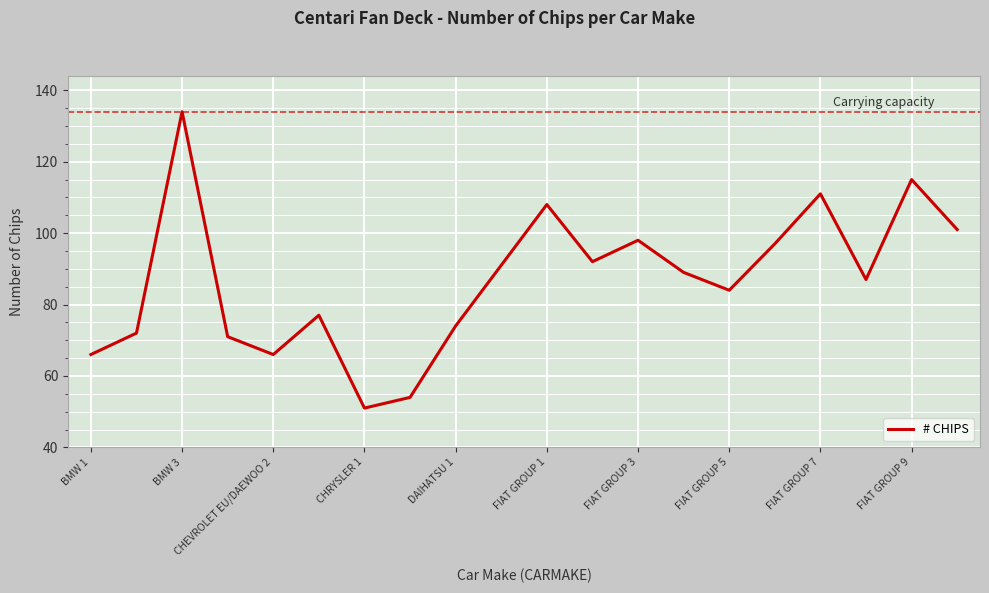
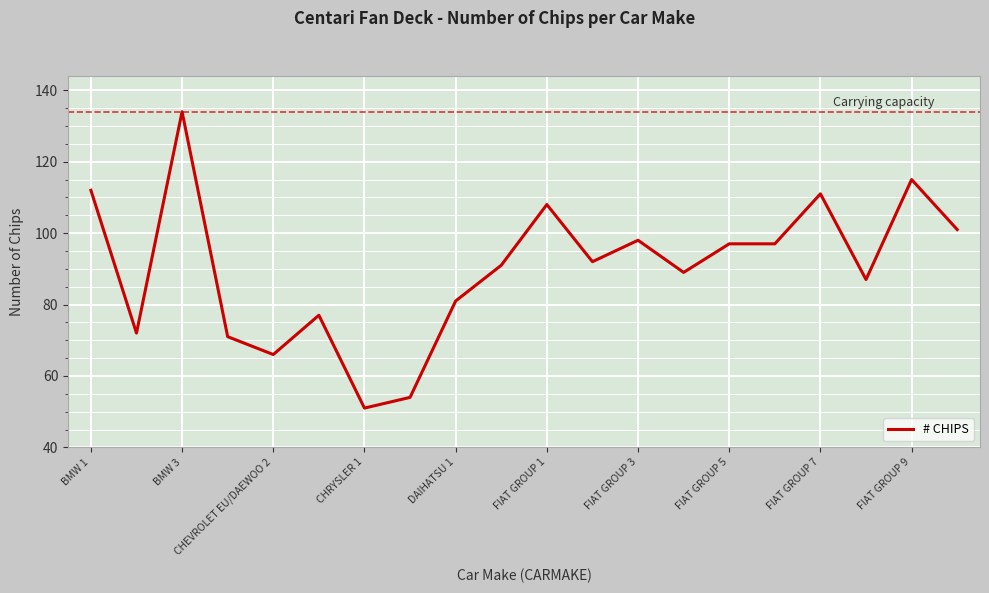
BMW 1: 66 -> 112
DAIHATSU 1: 74 -> 81
FIAT GROUP 5: 84 -> 97
